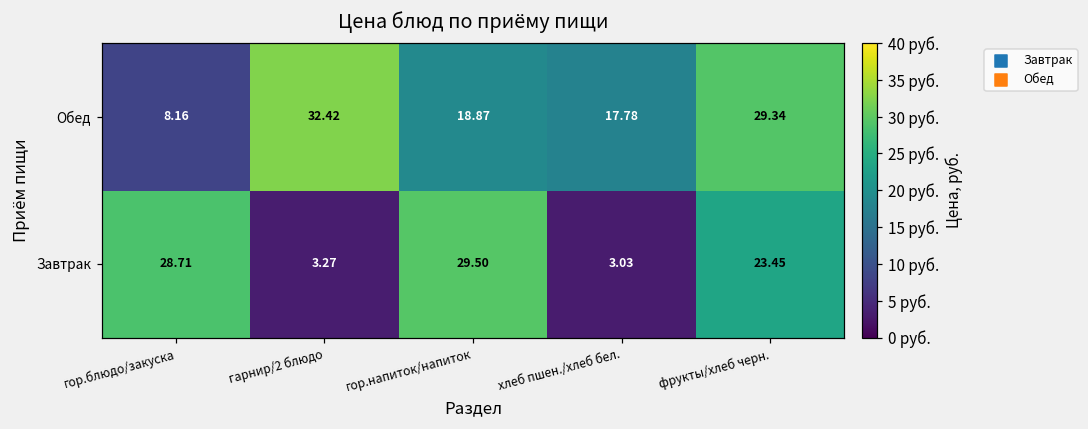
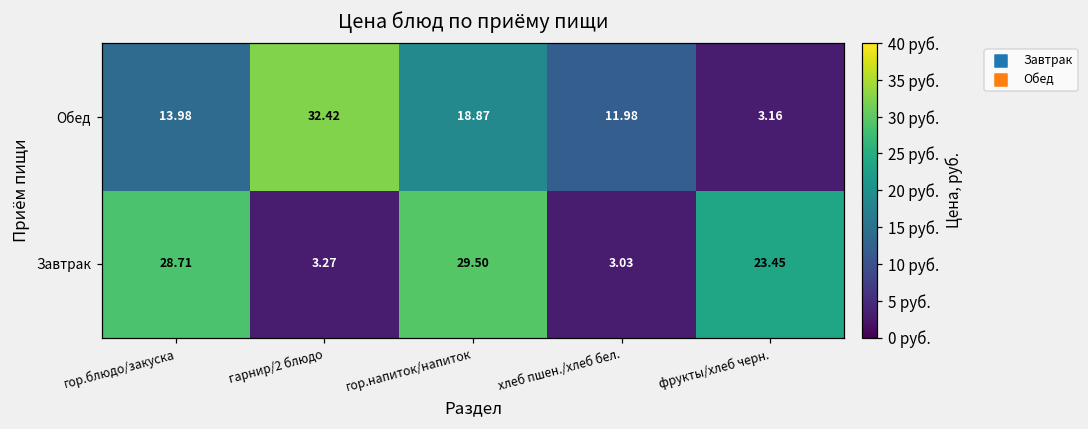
Обед, гор.блюдо/закуска: 8.16 -> 13.98
Обед, хлеб пшен./хлеб бел.: 17.78 -> 11.98
Обед, фрукты/хлеб черн.: 29.34 -> 3.16
